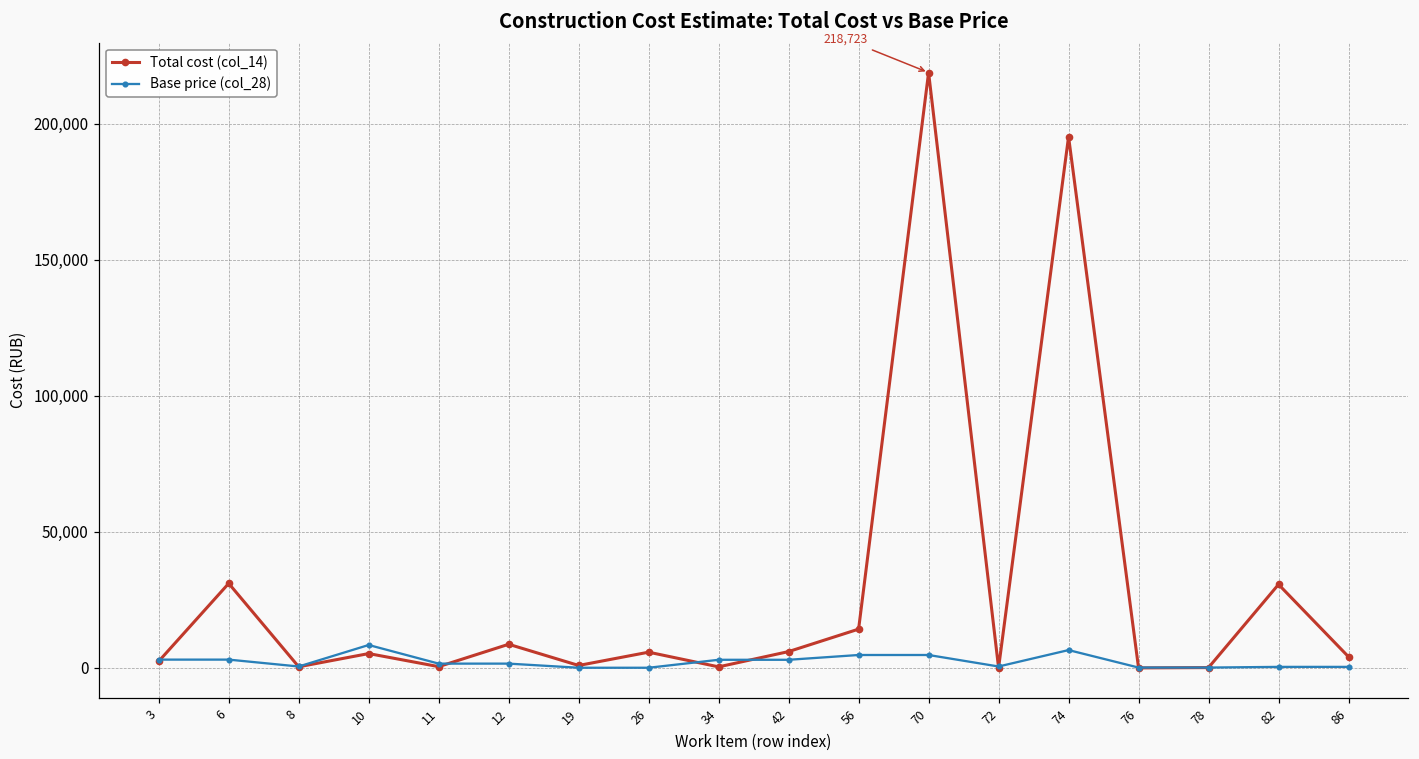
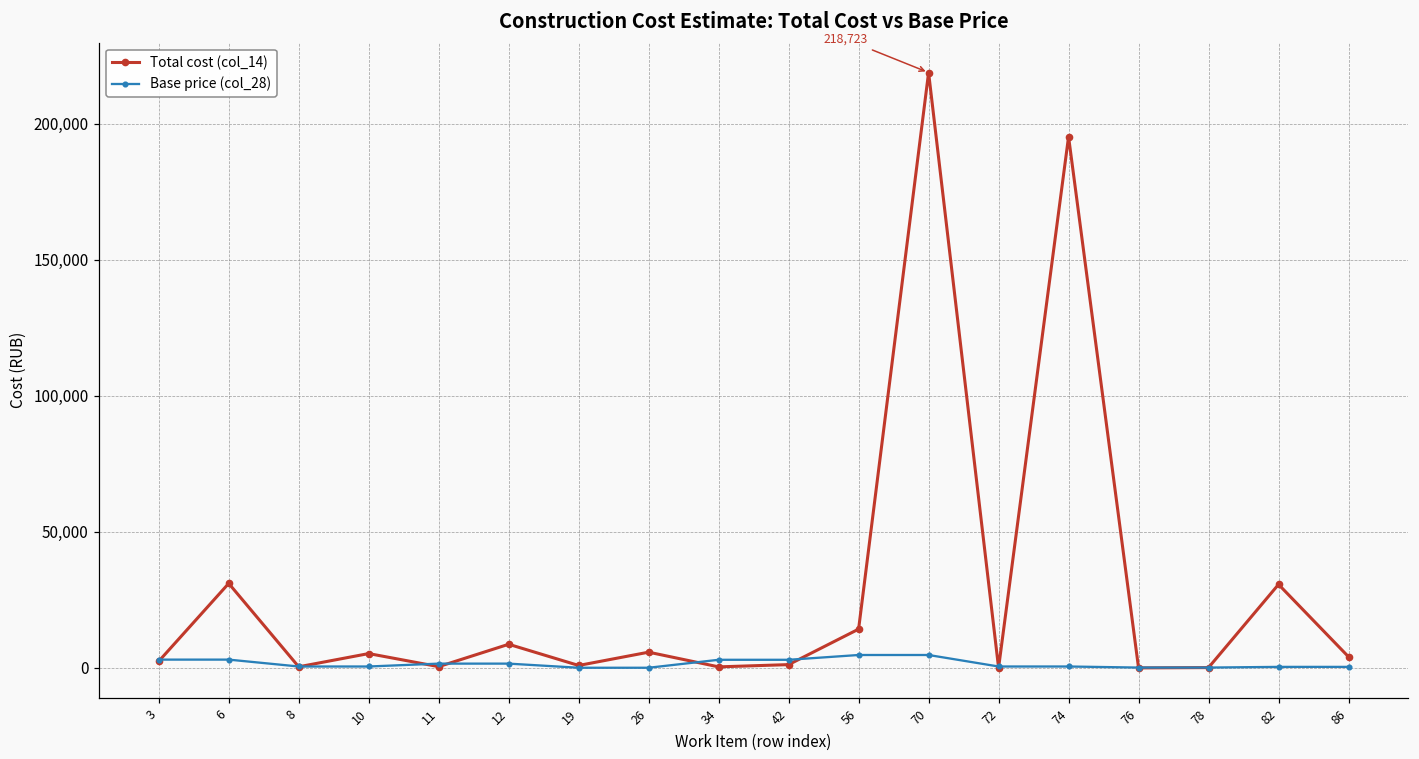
Base price (col_28), 10: 8,000 -> 1,000
Total cost (col_14), 42: 6,000 -> 1,000
Base price (col_28), 74: 7,000 -> 1,000
